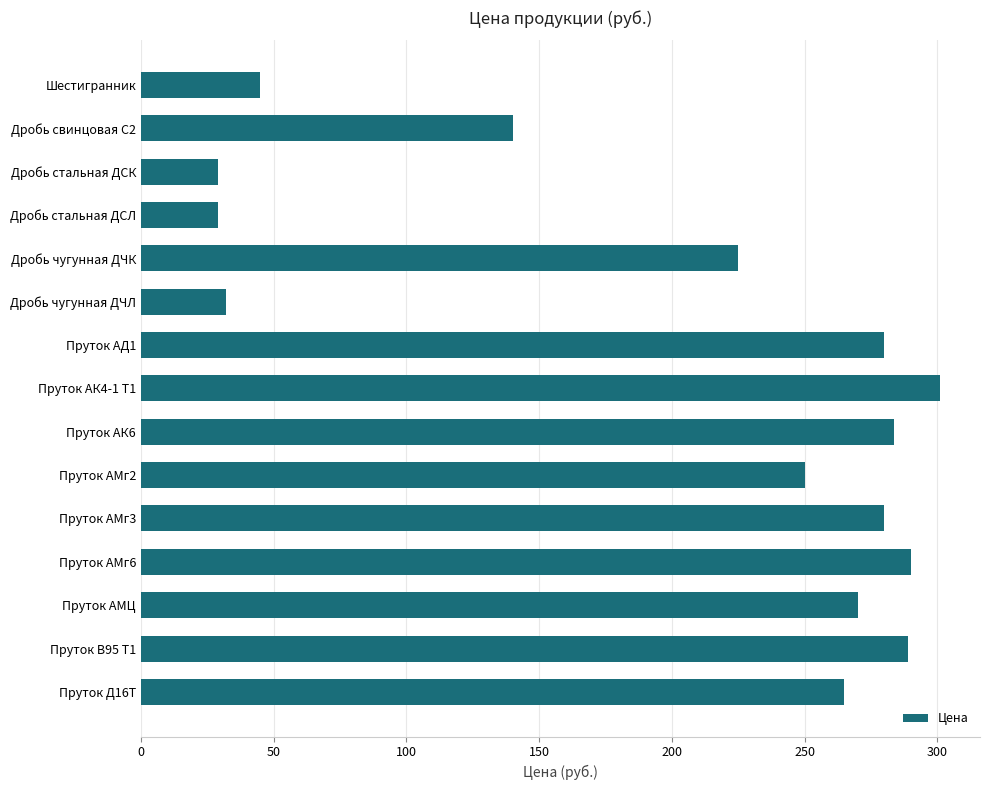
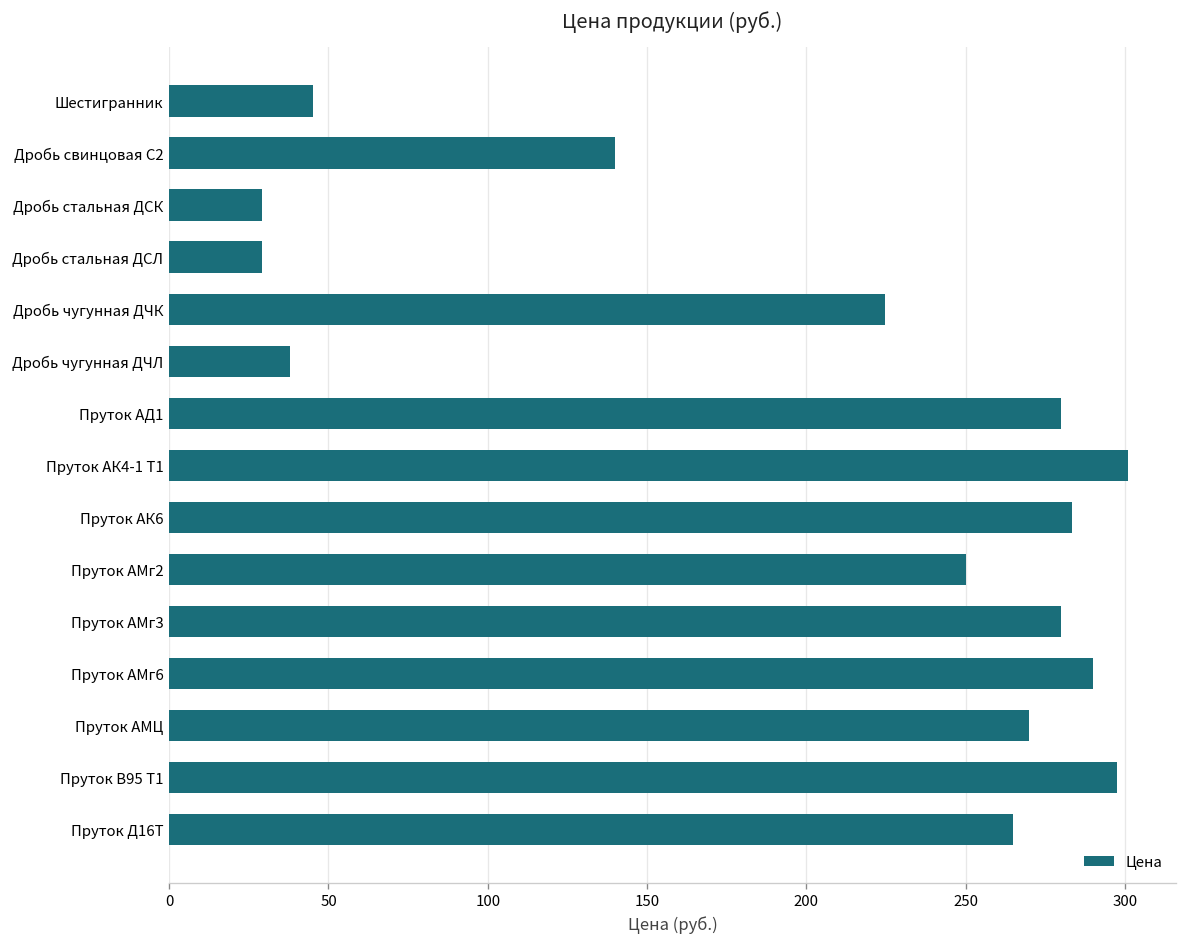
Дробь чугунная ДЧЛ: 32 -> 38
Пруток В95 Т1: 289 -> 298
